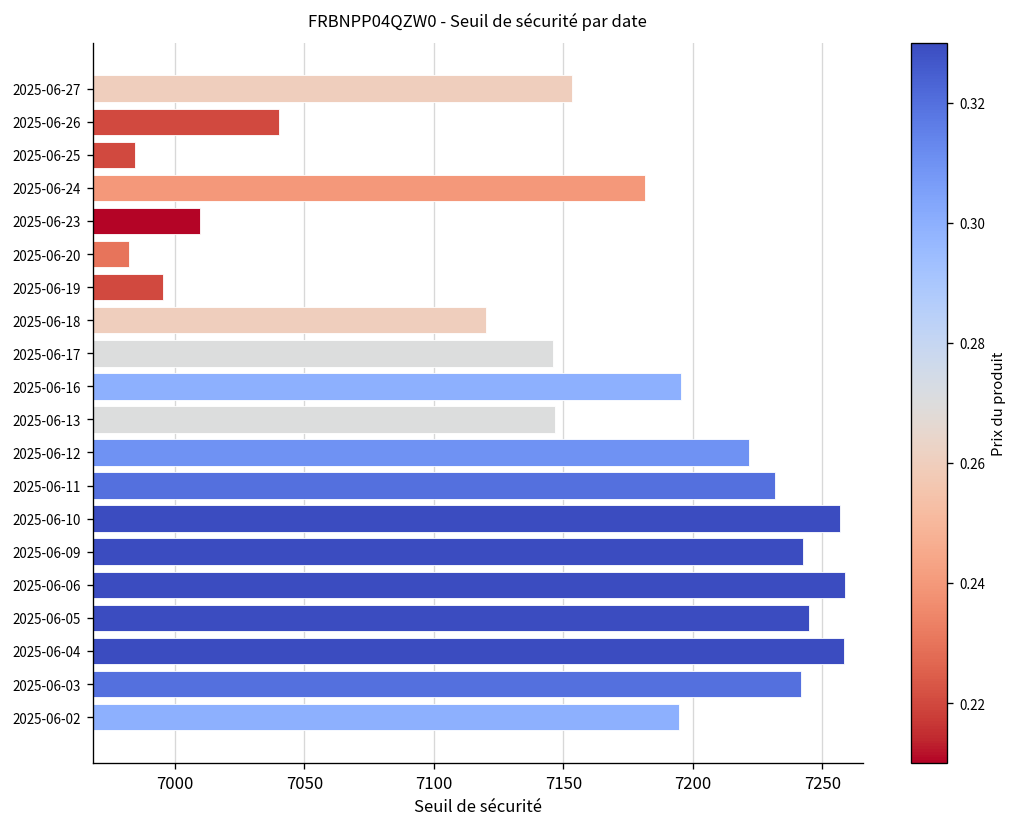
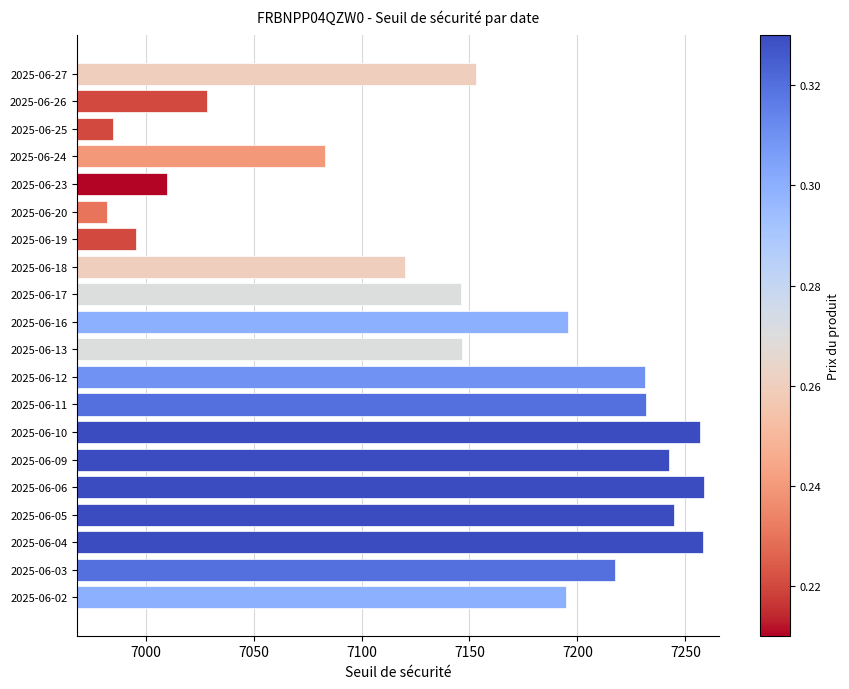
2025-06-26: 7040 -> 7028
2025-06-24: 7181 -> 7083
2025-06-12: 7222 -> 7231
2025-06-03: 7242 -> 7217
